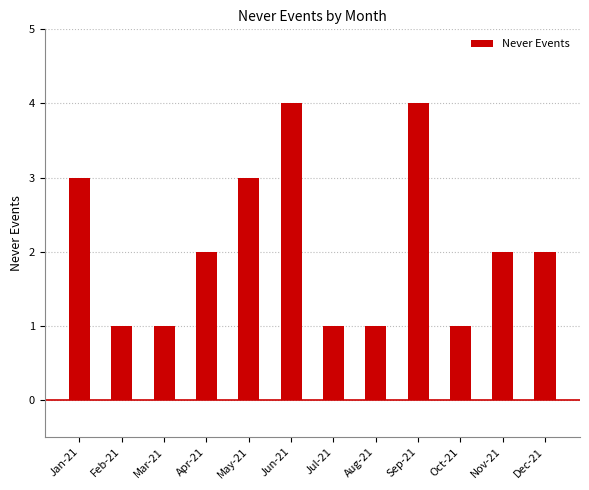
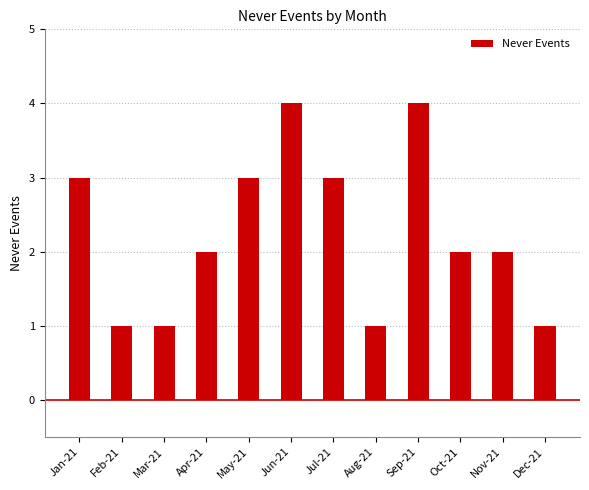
Jul-21: 1 -> 3
Oct-21: 1 -> 2
Dec-21: 2 -> 1
